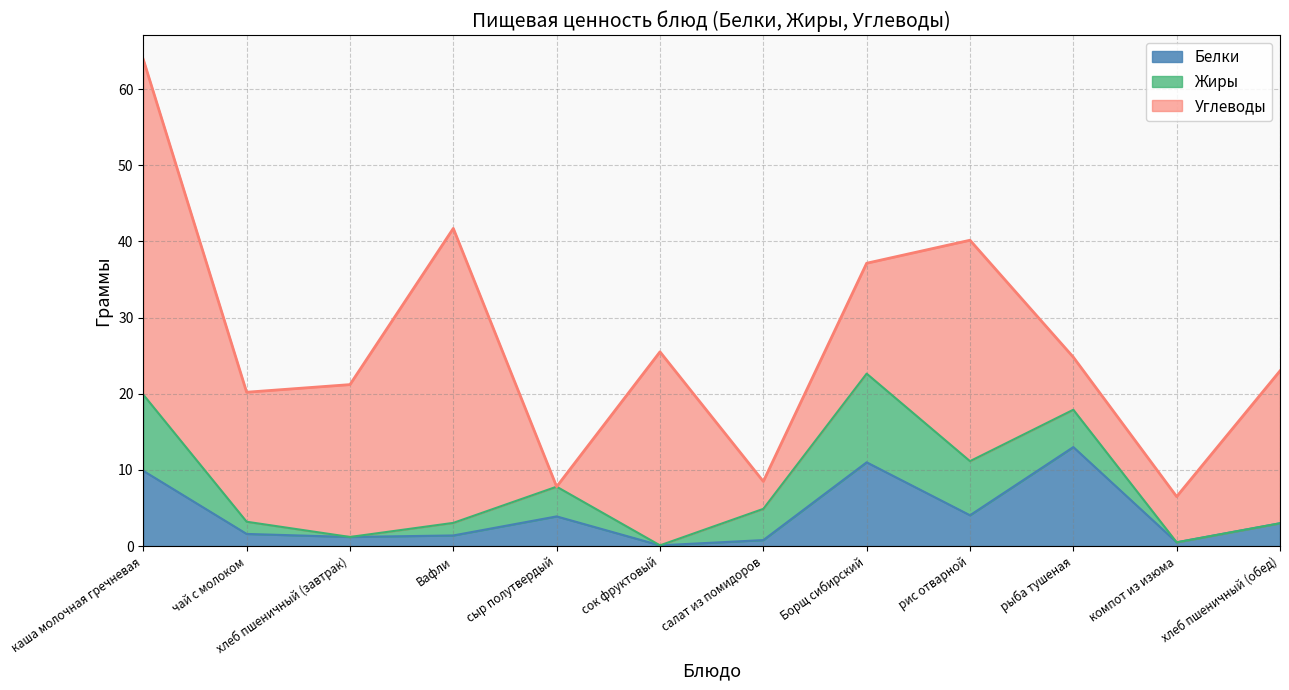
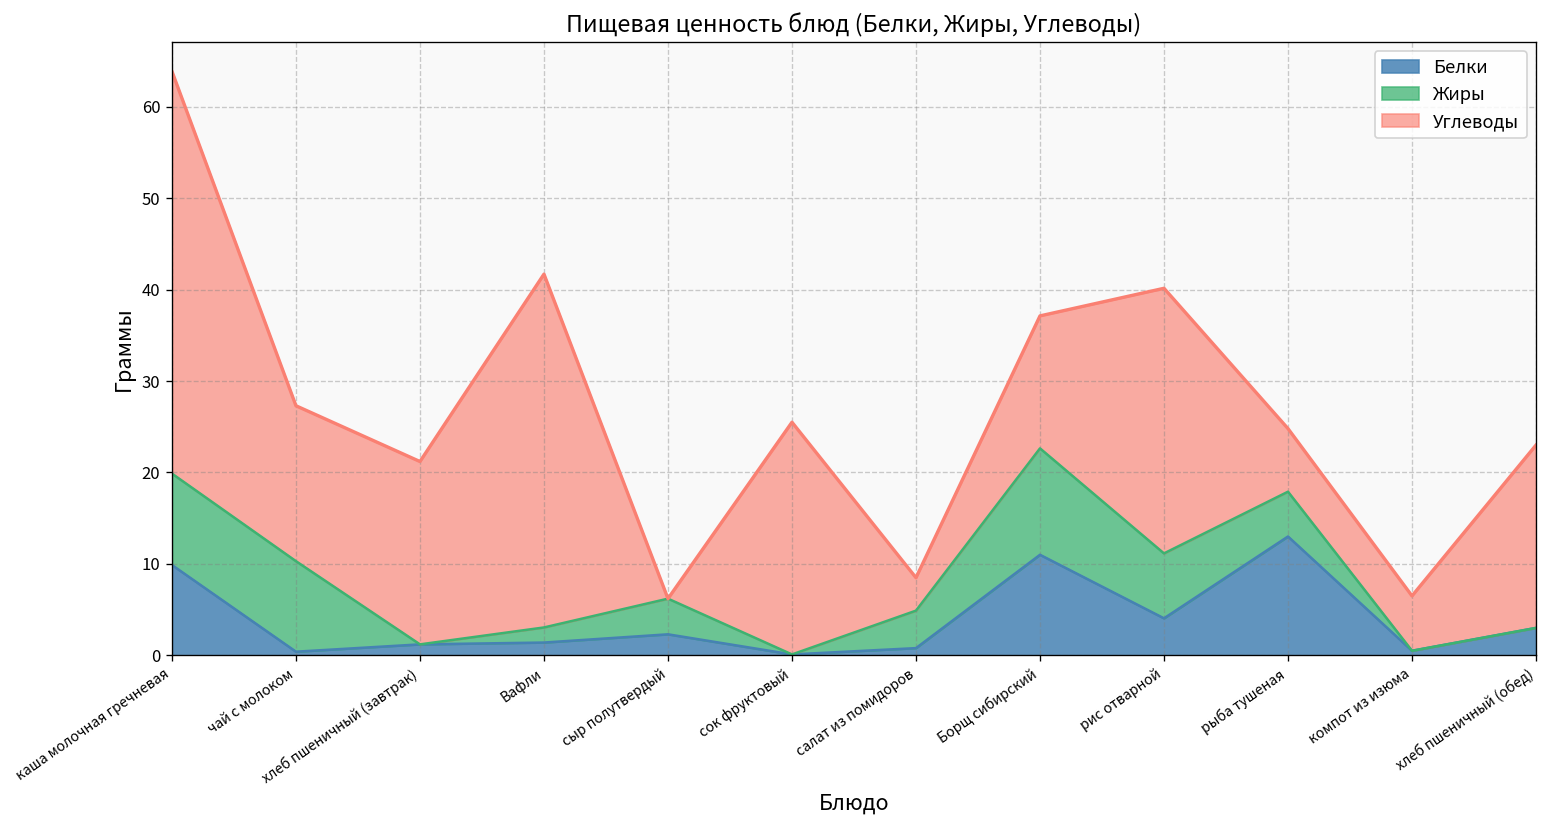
Белки, чай с молоком: 2 -> 0
Жиры, чай с молоком: 2 -> 10
Белки, сыр полутвердый: 4 -> 2
